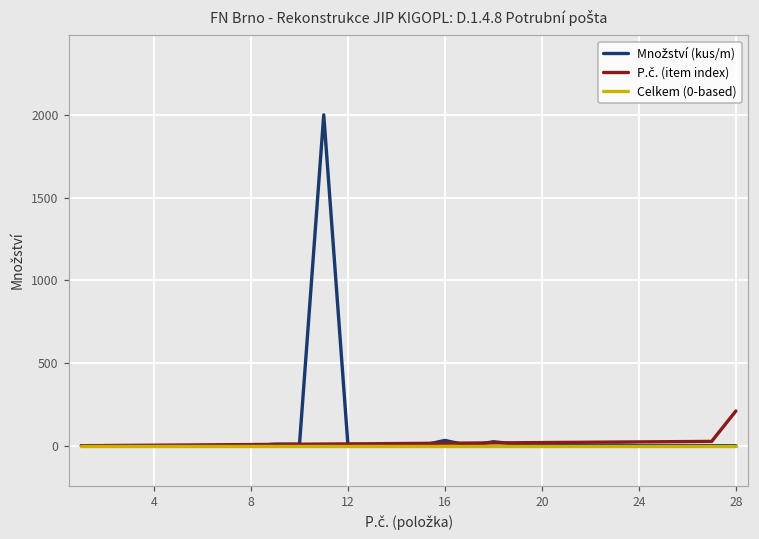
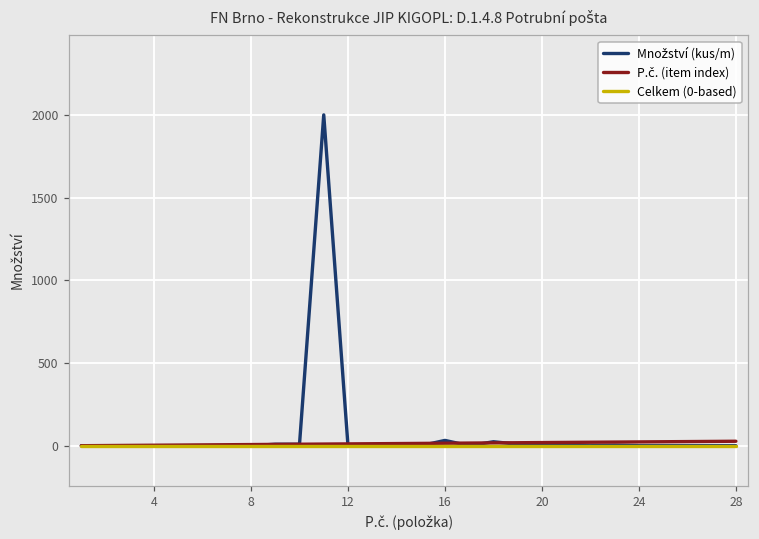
P.č. (item index), 28: 210 -> 30
